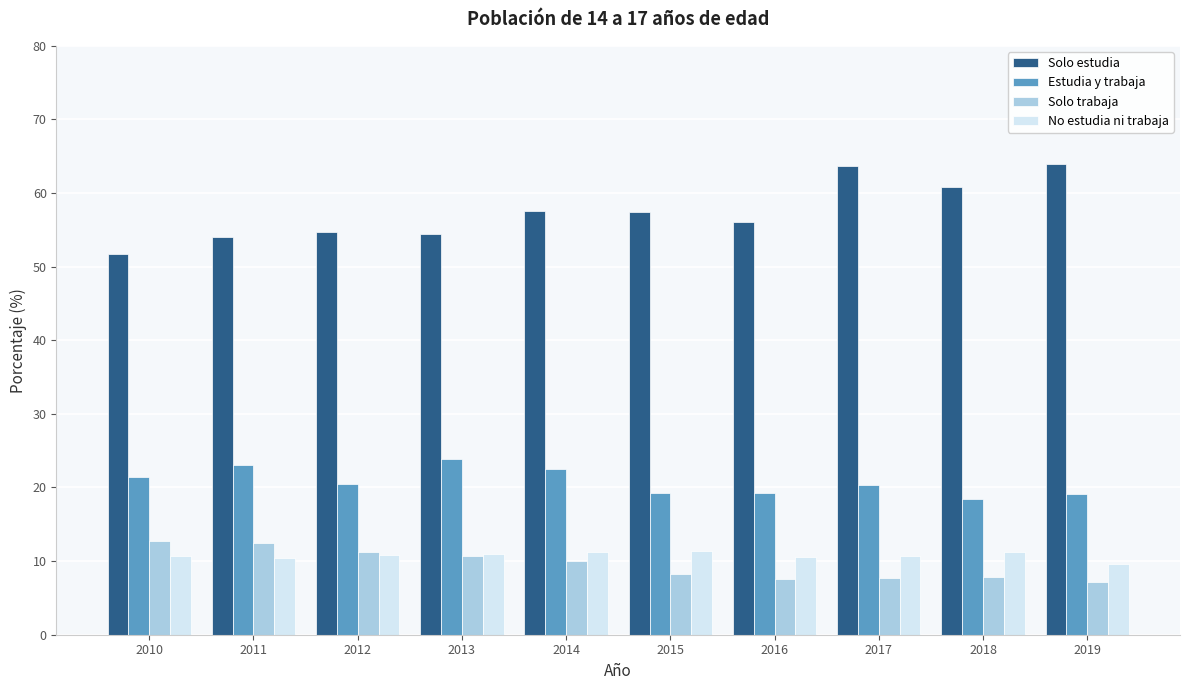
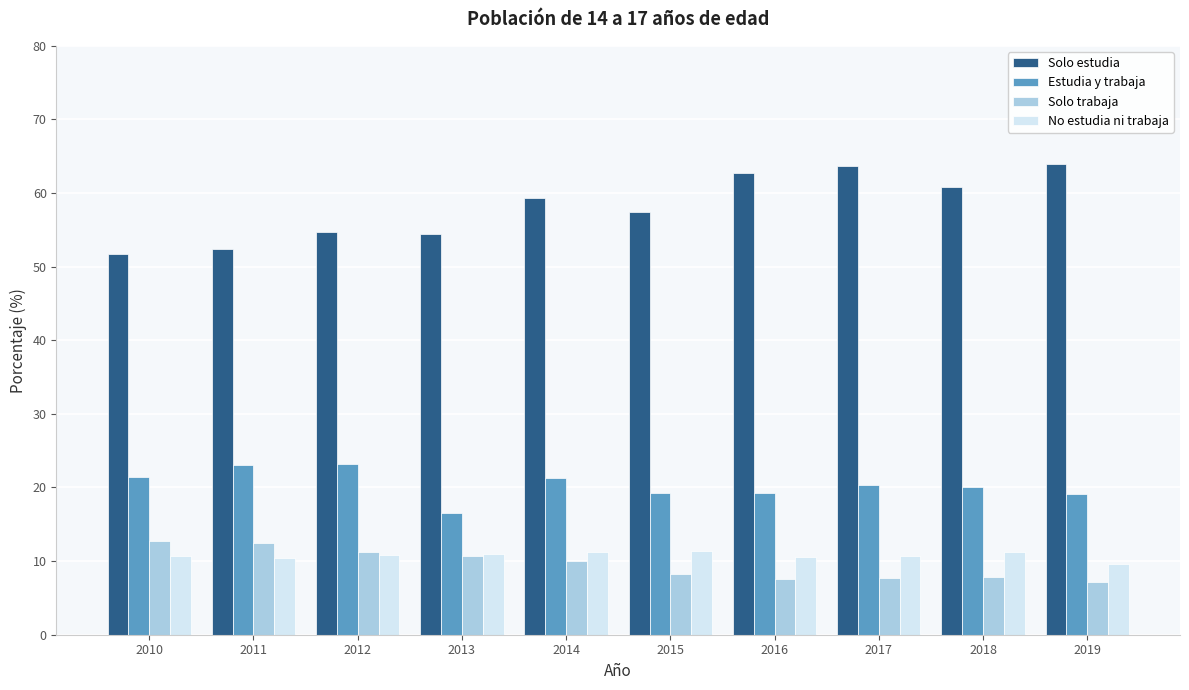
Solo estudia, 2011: 54 -> 52
Estudia y trabaja, 2012: 21 -> 23
Estudia y trabaja, 2013: 24 -> 17
Solo estudia, 2014: 58 -> 59
Estudia y trabaja, 2014: 23 -> 21
Solo estudia, 2016: 56 -> 63
Estudia y trabaja, 2018: 19 -> 20
